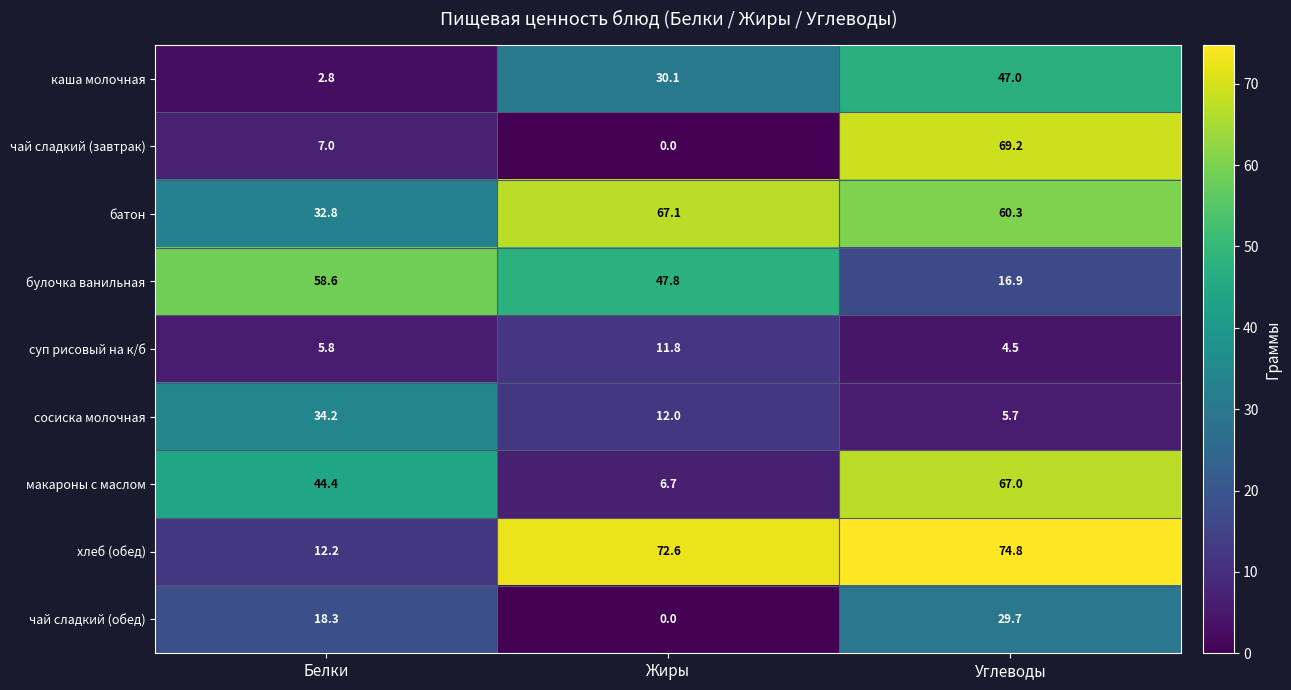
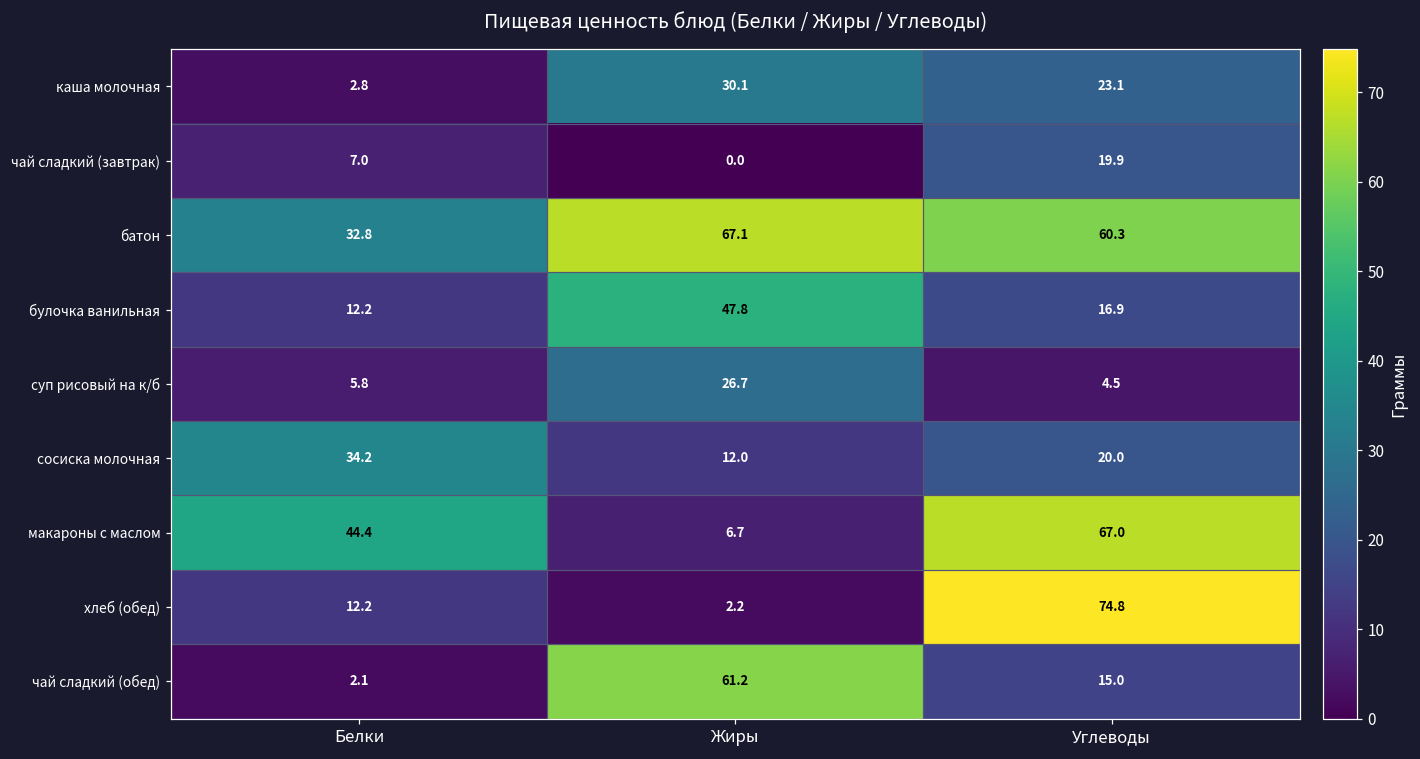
каша молочная, Углеводы: 47.0 -> 23.1
чай сладкий (завтрак), Углеводы: 69.2 -> 19.9
булочка ванильная, Белки: 58.6 -> 12.2
суп рисовый на к/б, Жиры: 11.8 -> 26.7
сосиска молочная, Углеводы: 5.7 -> 20.0
хлеб (обед), Жиры: 72.6 -> 2.2
чай сладкий (обед), Белки: 18.3 -> 2.1
чай сладкий (обед), Жиры: 0.0 -> 61.2
чай сладкий (обед), Углеводы: 29.7 -> 15.0
